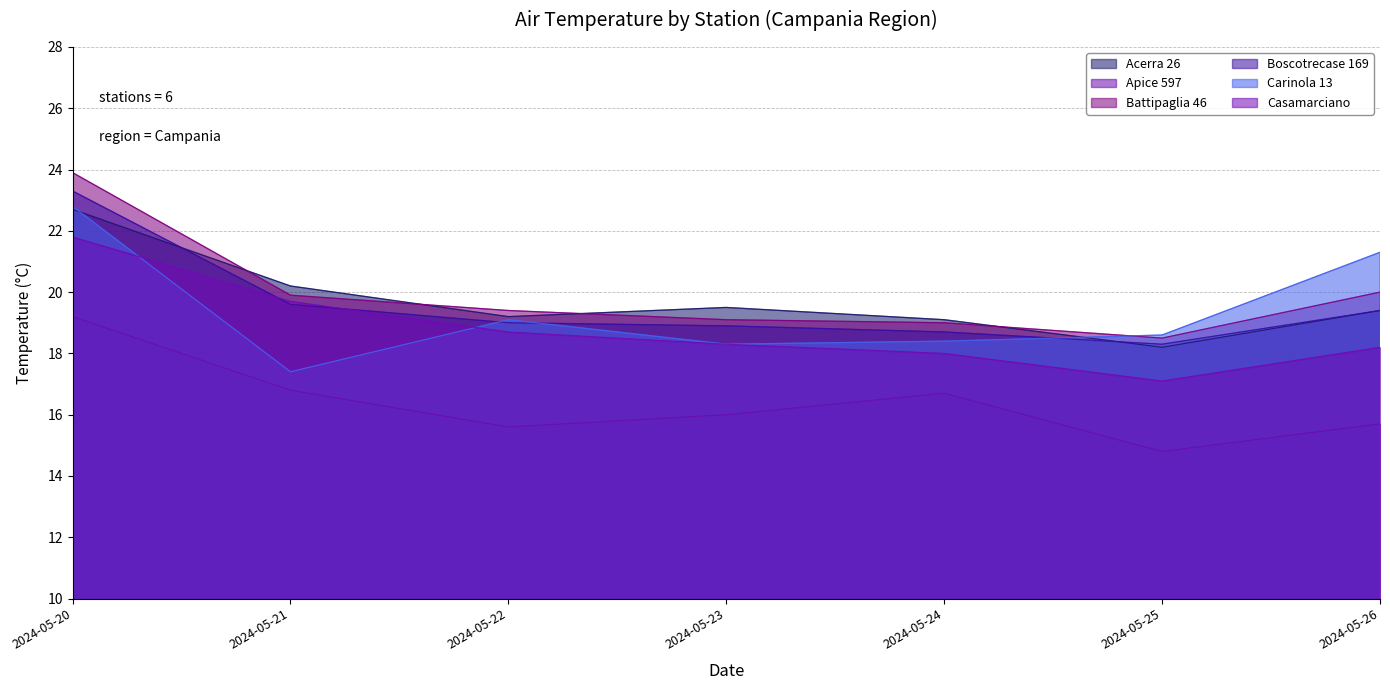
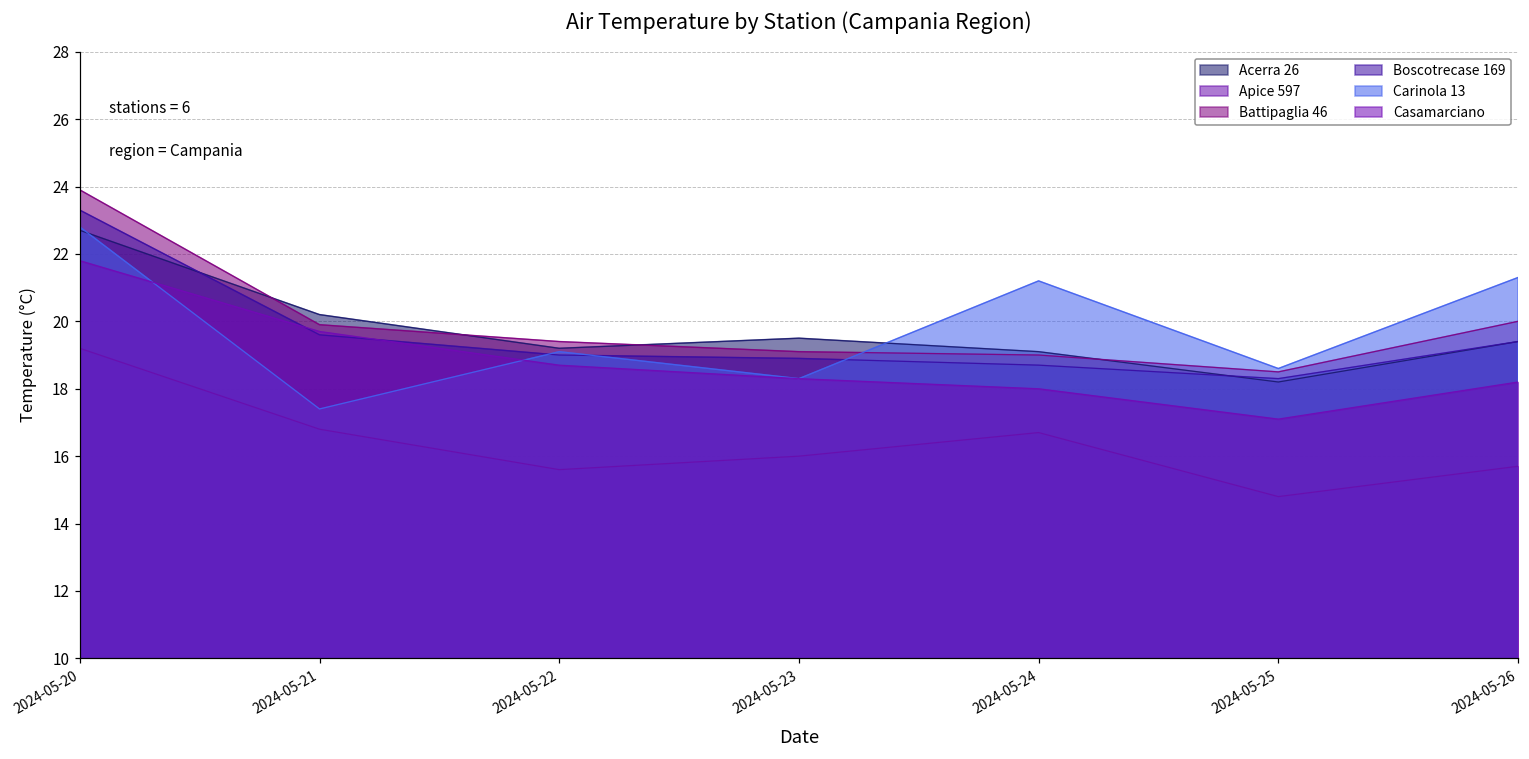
Carinola 13, 2024-05-24: 18.4 -> 21.2
